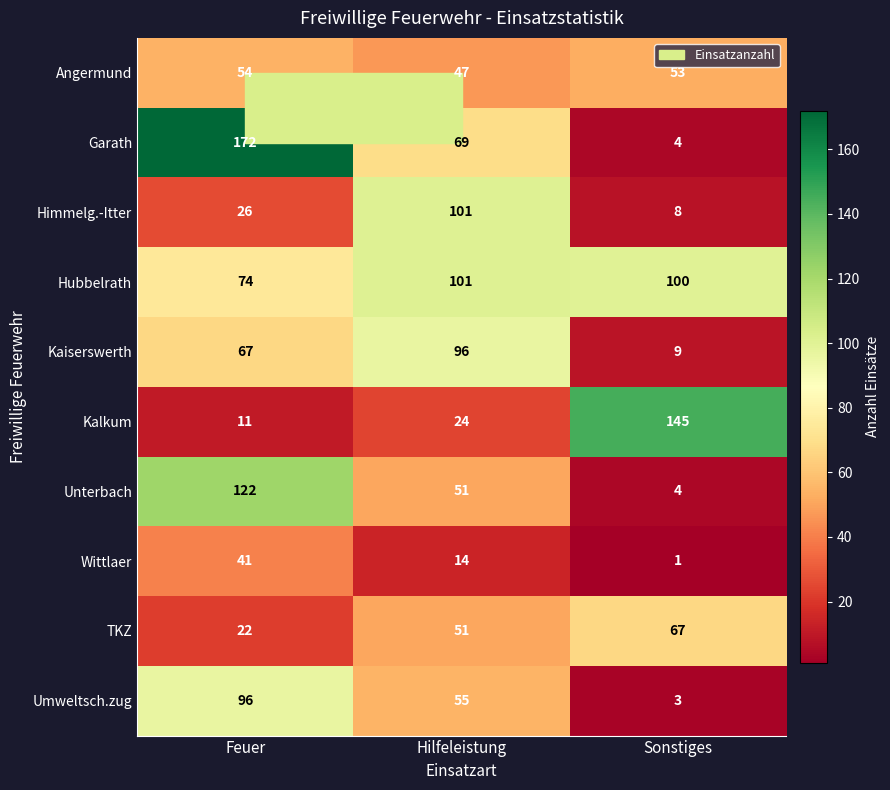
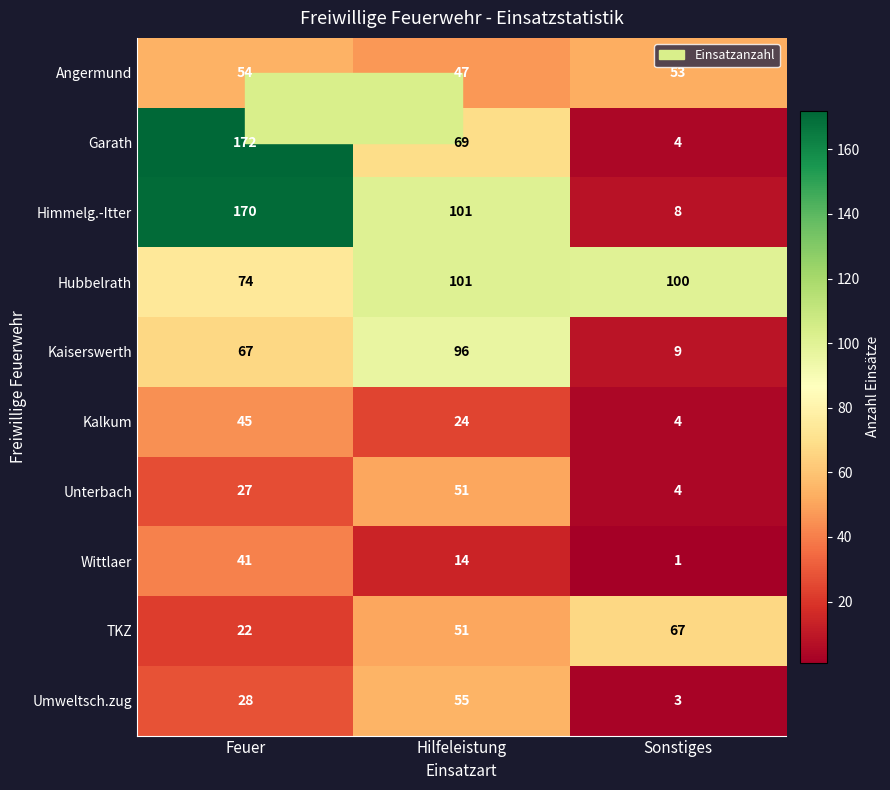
Himmelg.-Itter, Feuer: 26 -> 170
Kalkum, Feuer: 11 -> 45
Kalkum, Sonstiges: 145 -> 4
Unterbach, Feuer: 122 -> 27
Umweltsch.zug, Feuer: 96 -> 28
